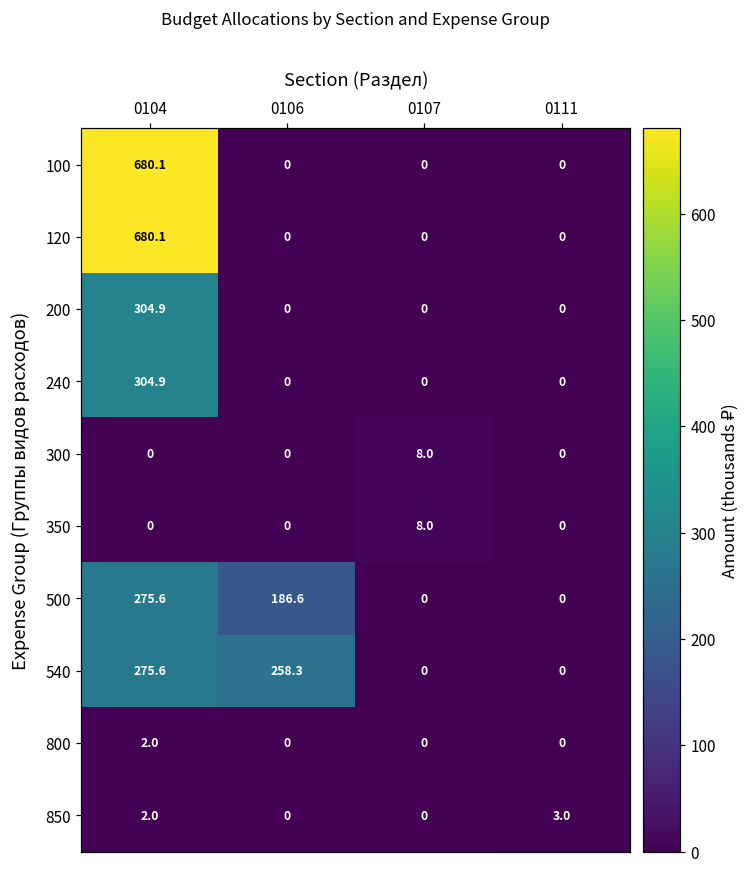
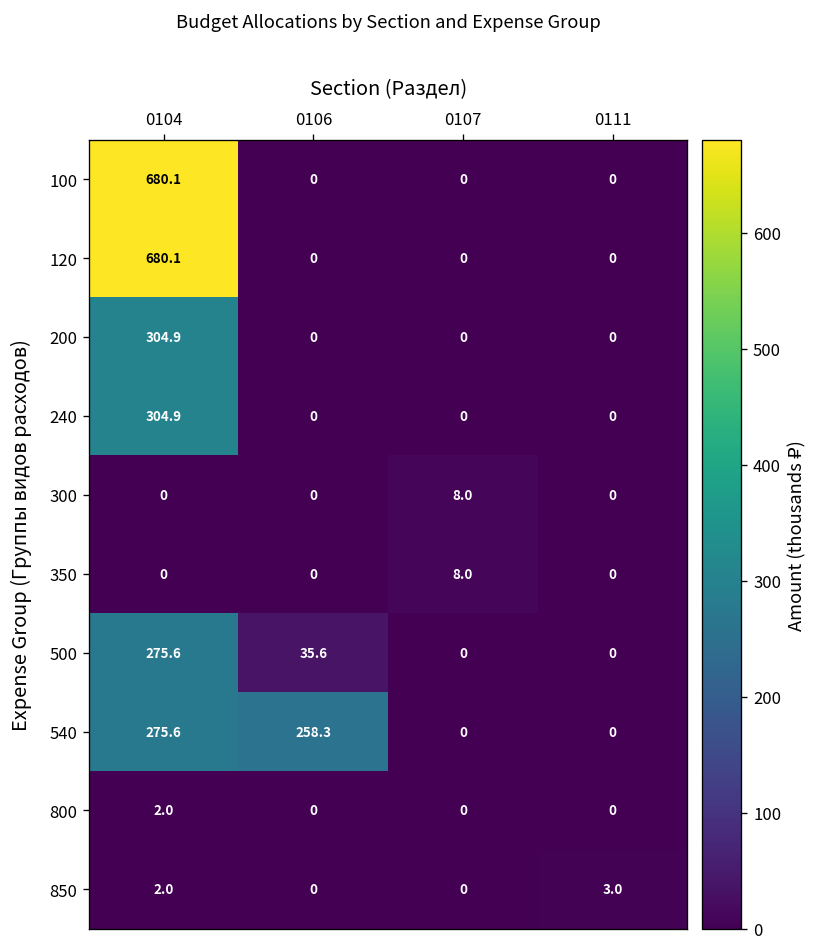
500, 0106: 186.6 -> 35.6
